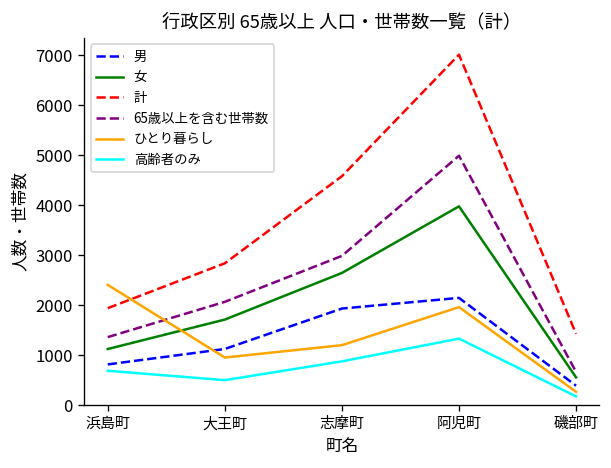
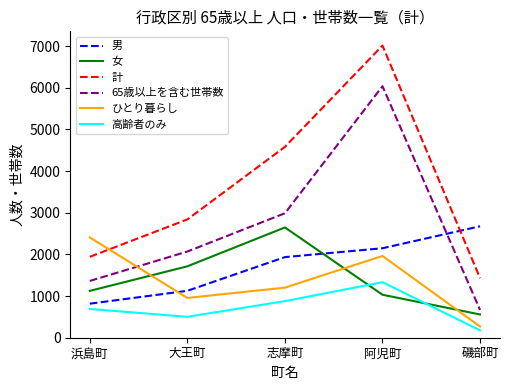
女, 阿児町: 4000 -> 1000
65歳以上を含む世帯数, 阿児町: 5000 -> 6000
男, 磯部町: 400 -> 2700
